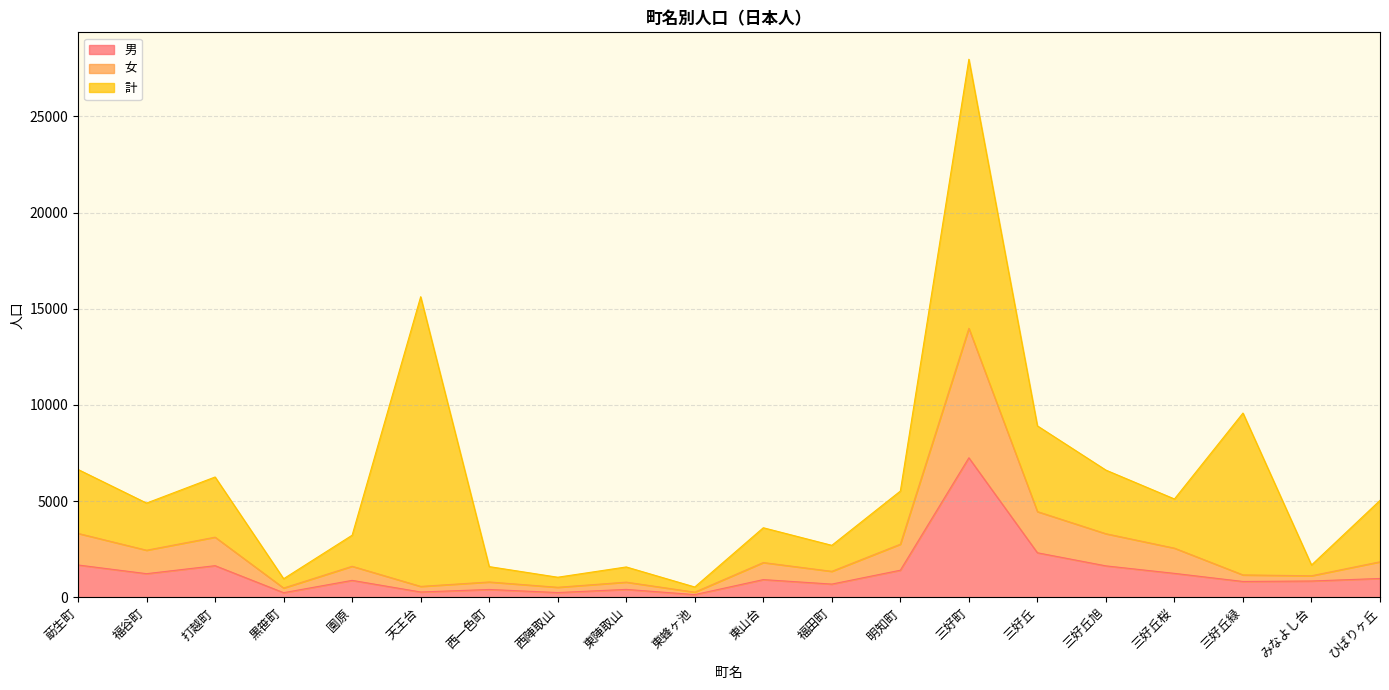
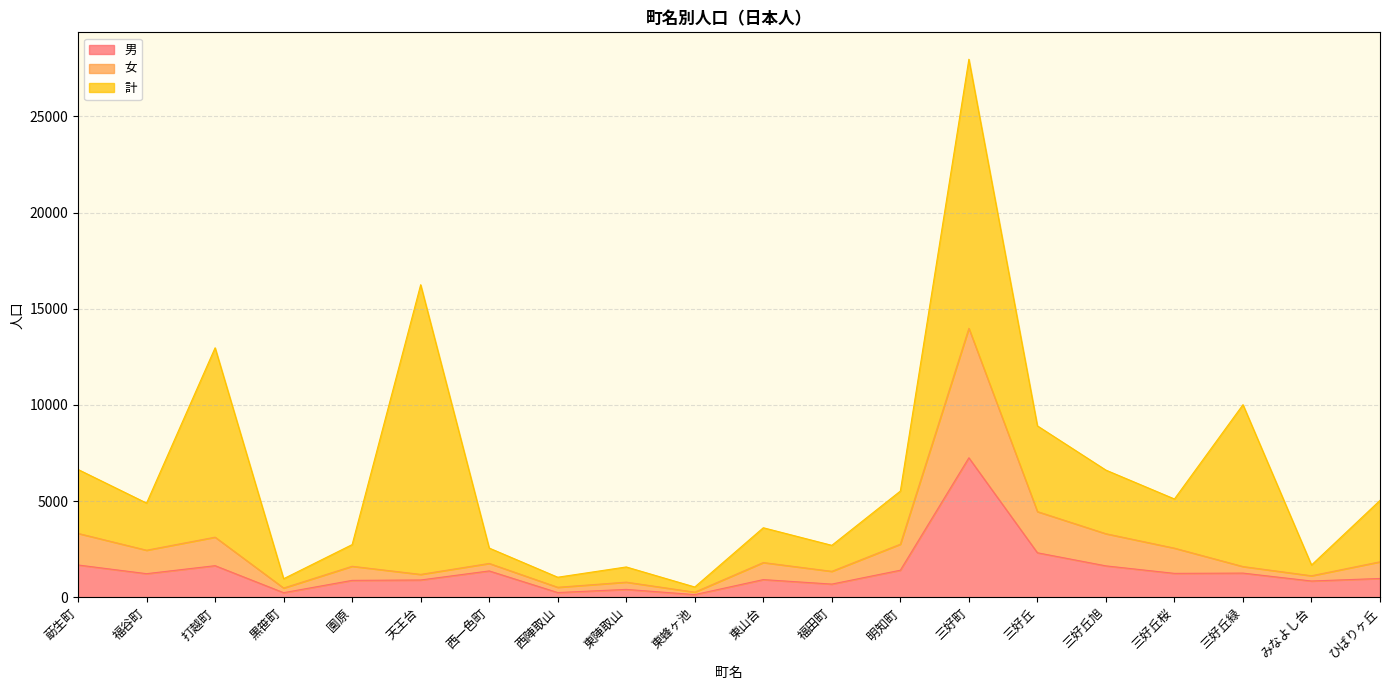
計, 打越町: 3100 -> 9800
計, 園原: 1600 -> 1100
男, 天王台: 300 -> 900
男, 西一色町: 400 -> 1400
男, 三好丘緑: 800 -> 1300
